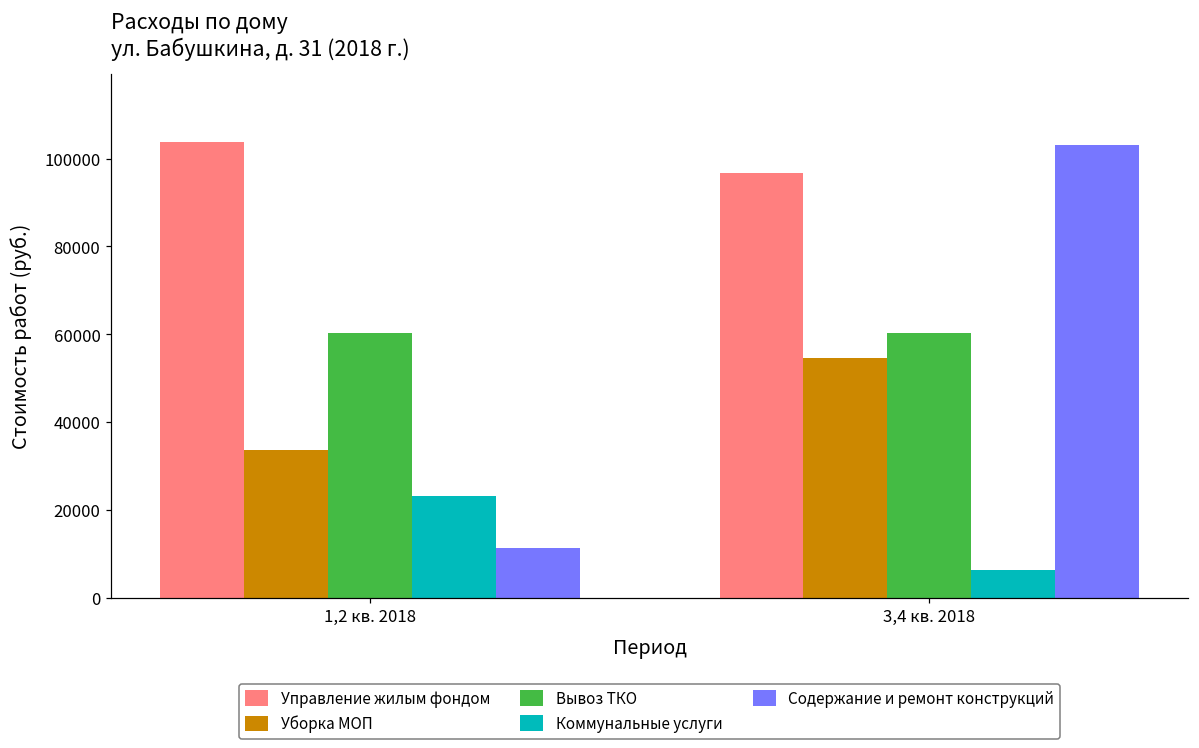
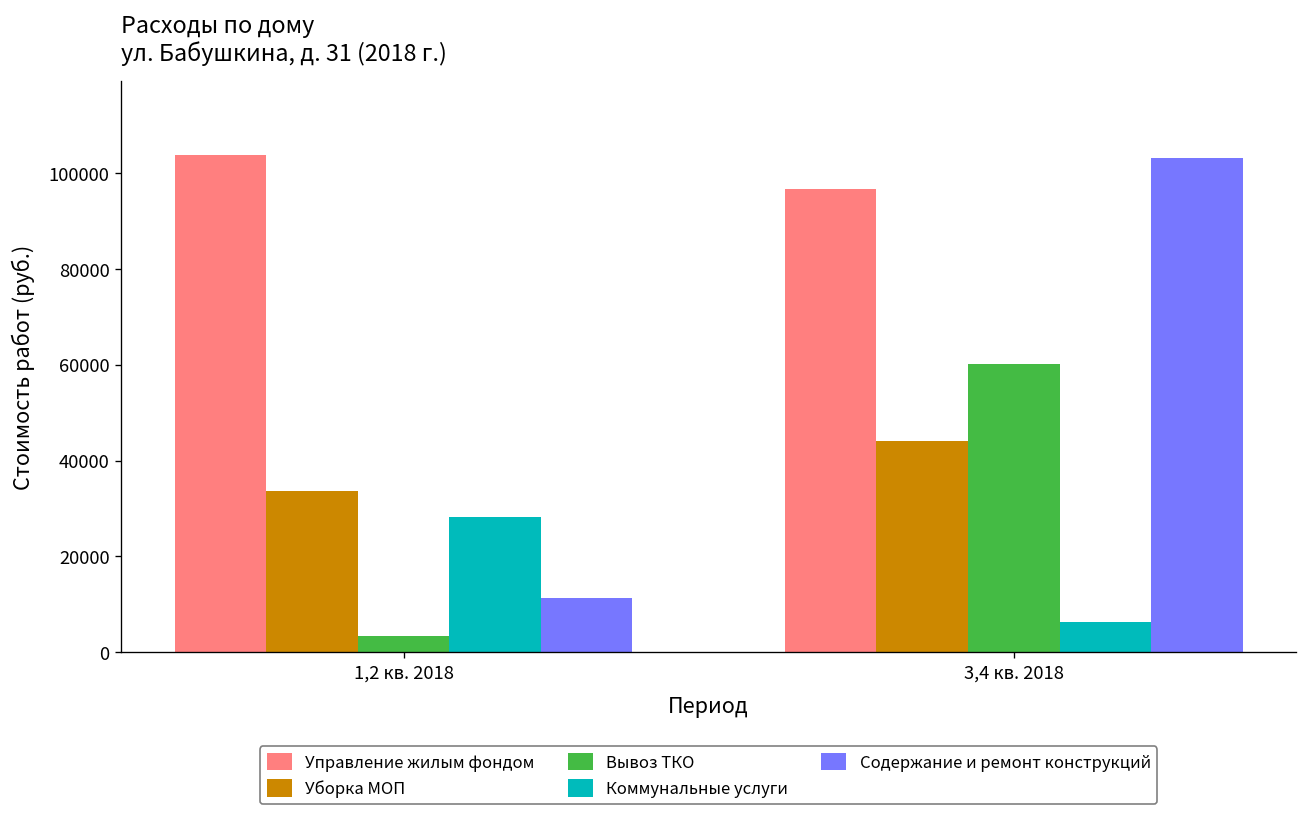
Вывоз ТКО, 1,2 кв. 2018: 60000 -> 3000
Коммунальные услуги, 1,2 кв. 2018: 23000 -> 28000
Уборка МОП, 3,4 кв. 2018: 55000 -> 44000
